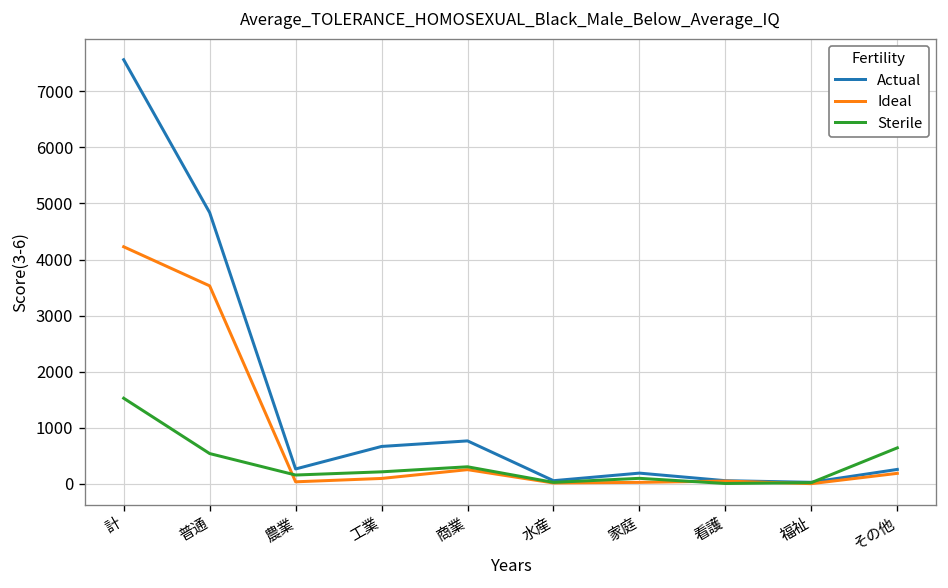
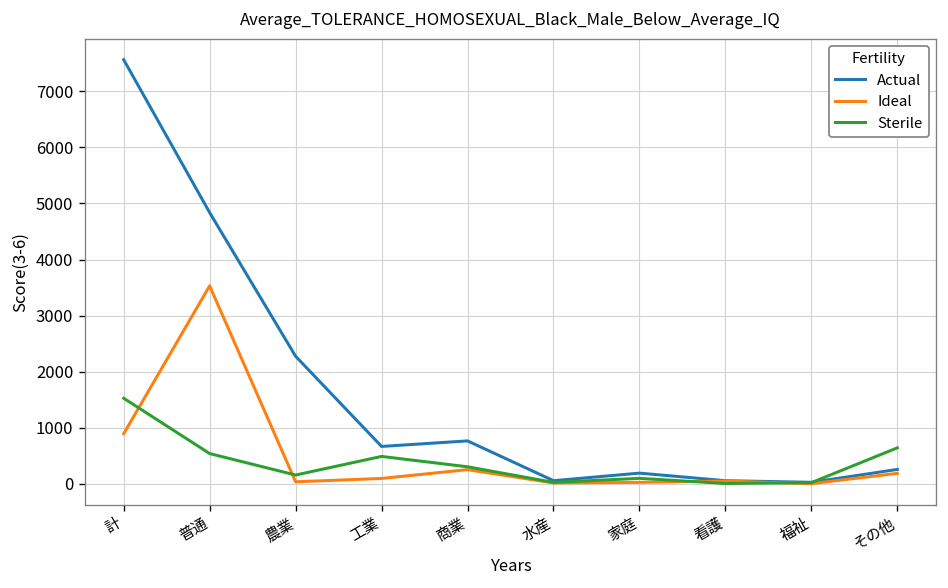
Ideal, 計: 4200 -> 900
Actual, 農業: 300 -> 2300
Sterile, 工業: 200 -> 500
